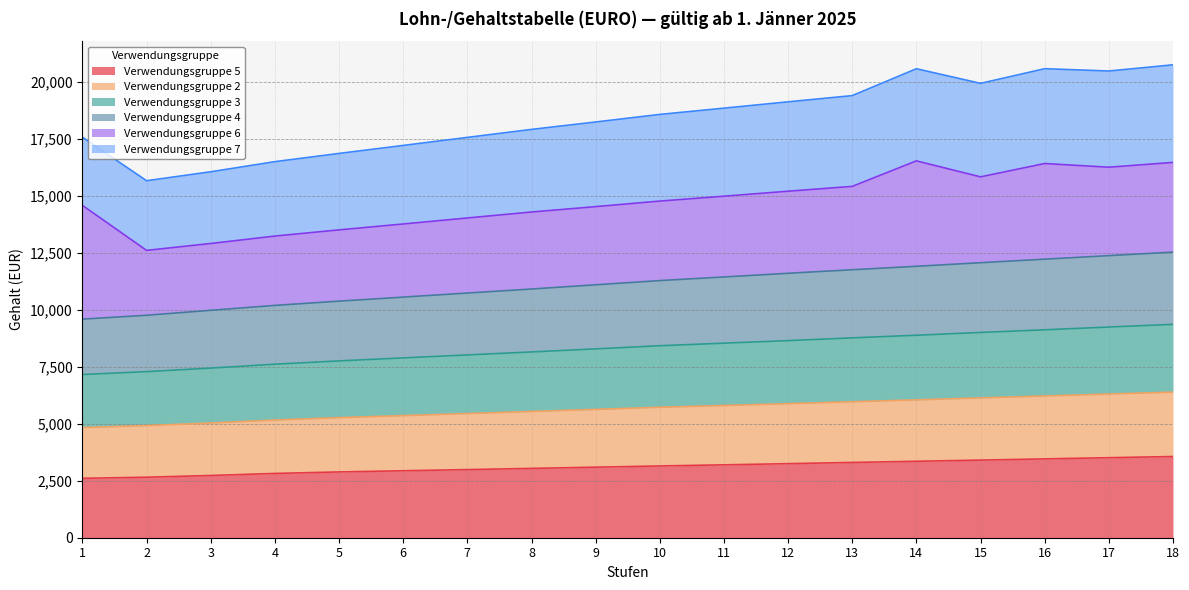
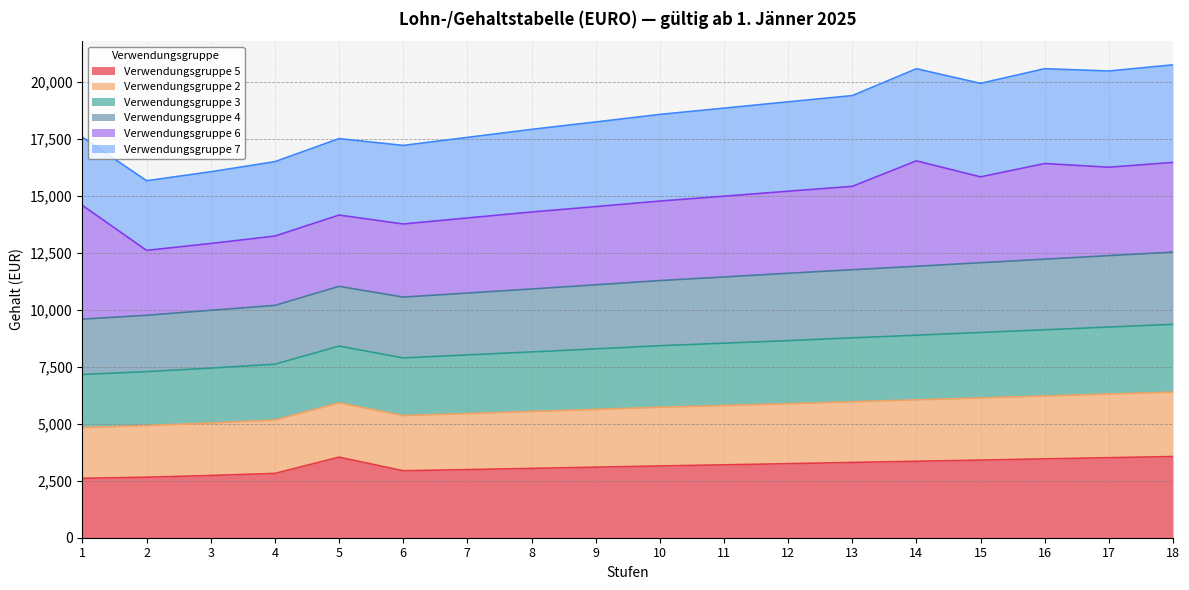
Verwendungsgruppe 5, 5: 2,900 -> 3,500
